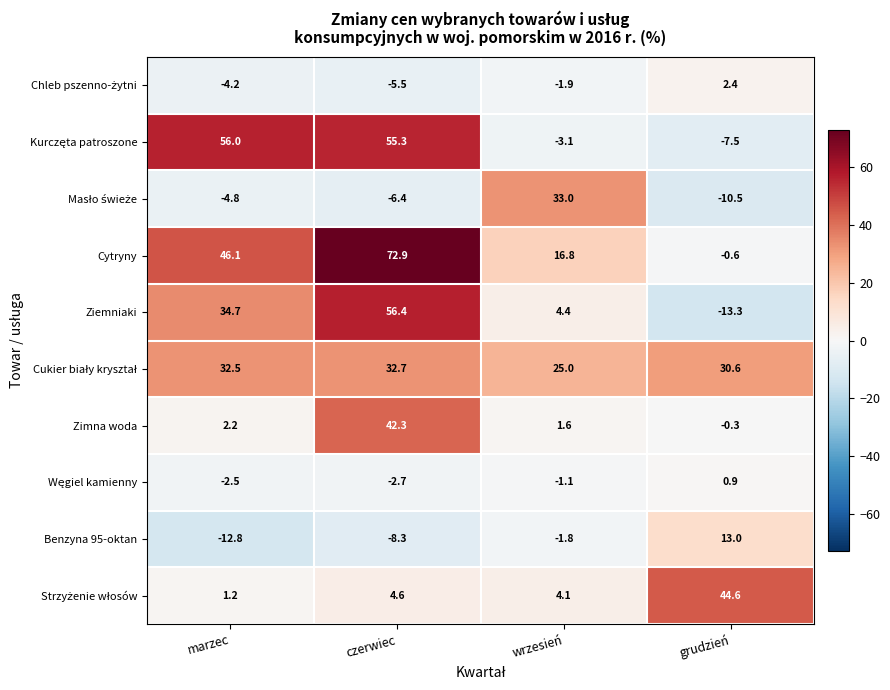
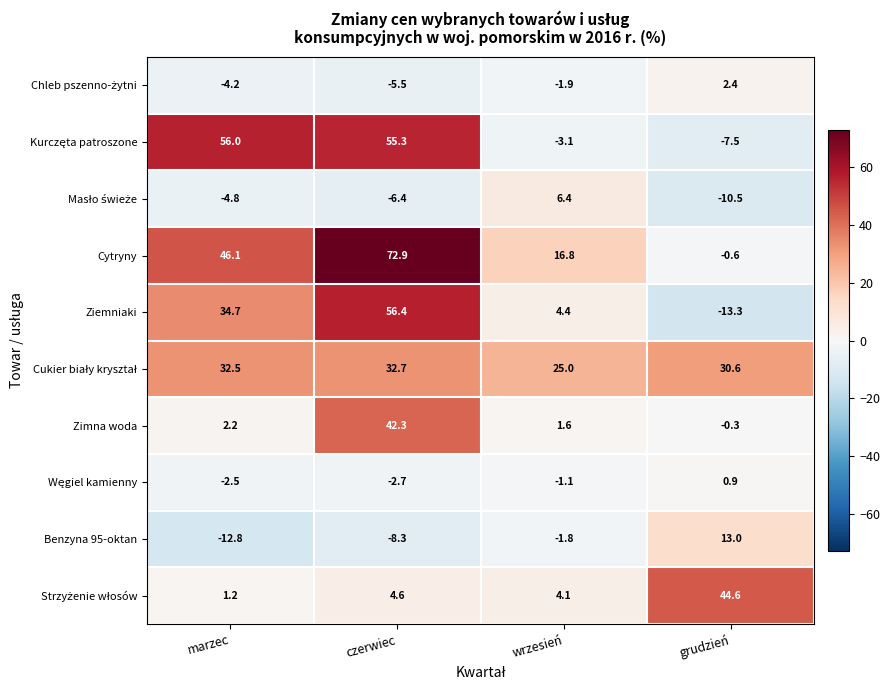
Masło świeże, wrzesień: 33.0 -> 6.4
